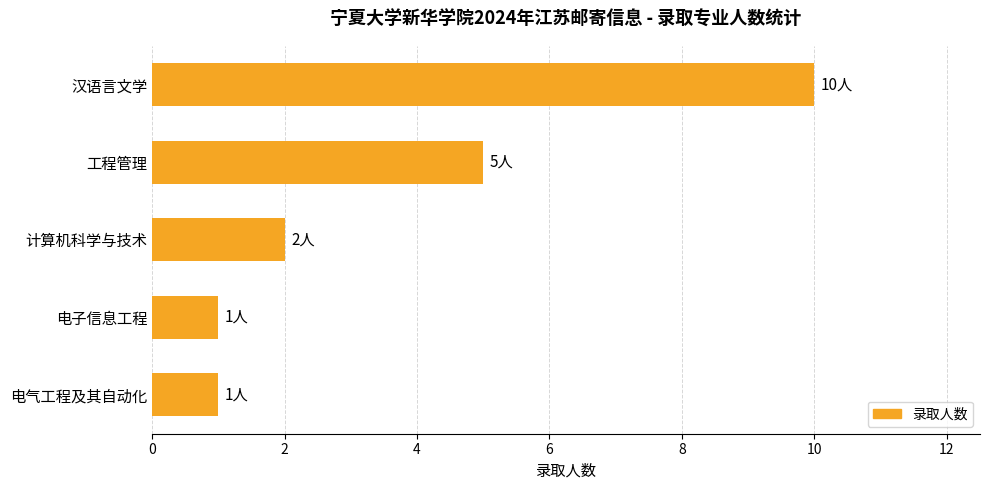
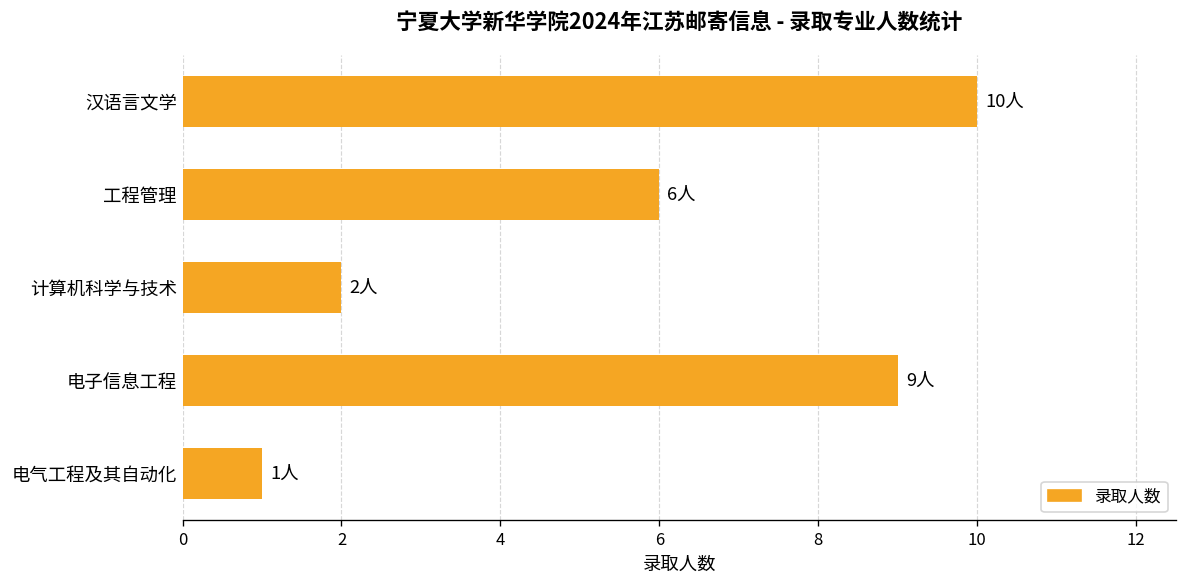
工程管理: 5人 -> 6人
电子信息工程: 1人 -> 9人
